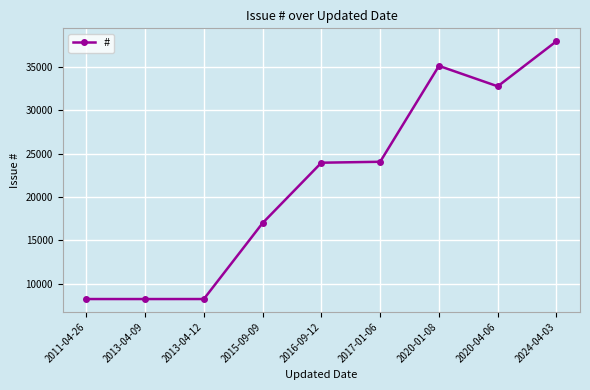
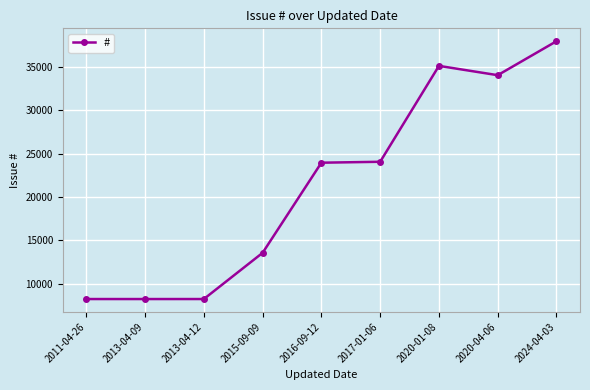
2015-09-09: 17000 -> 14000
2020-04-06: 33000 -> 34000
